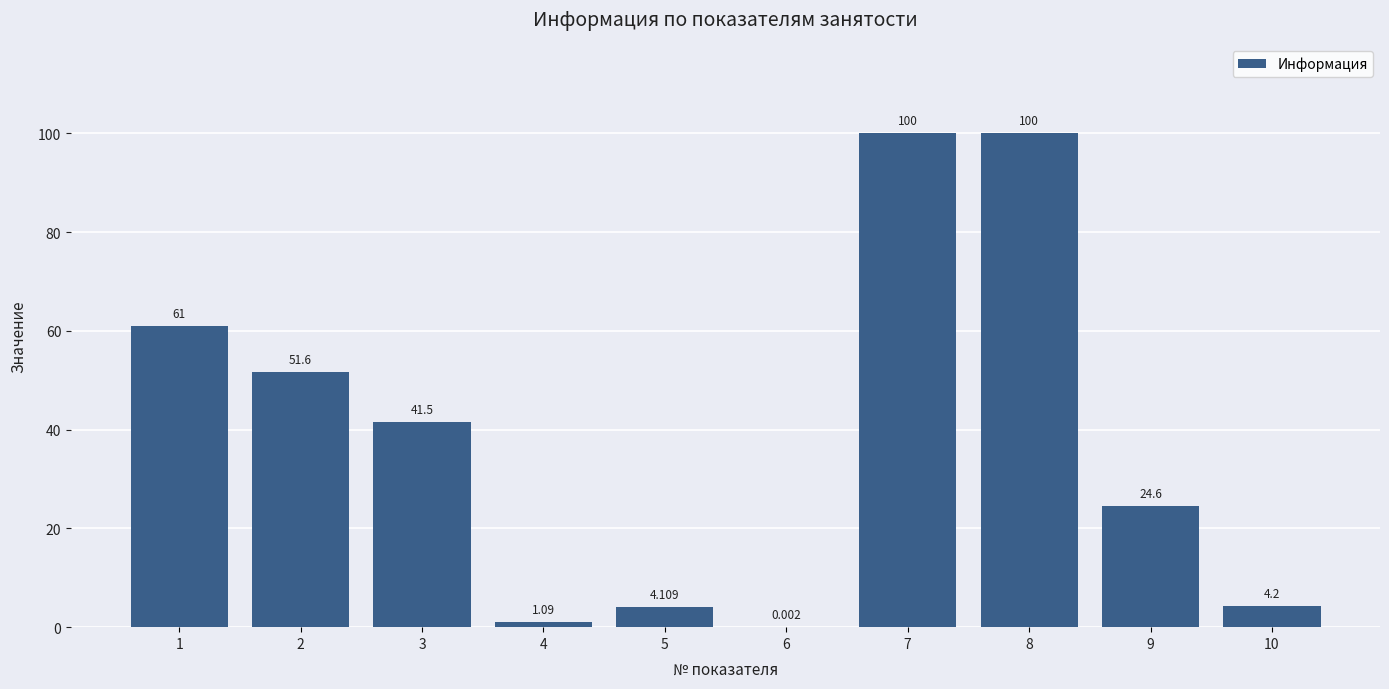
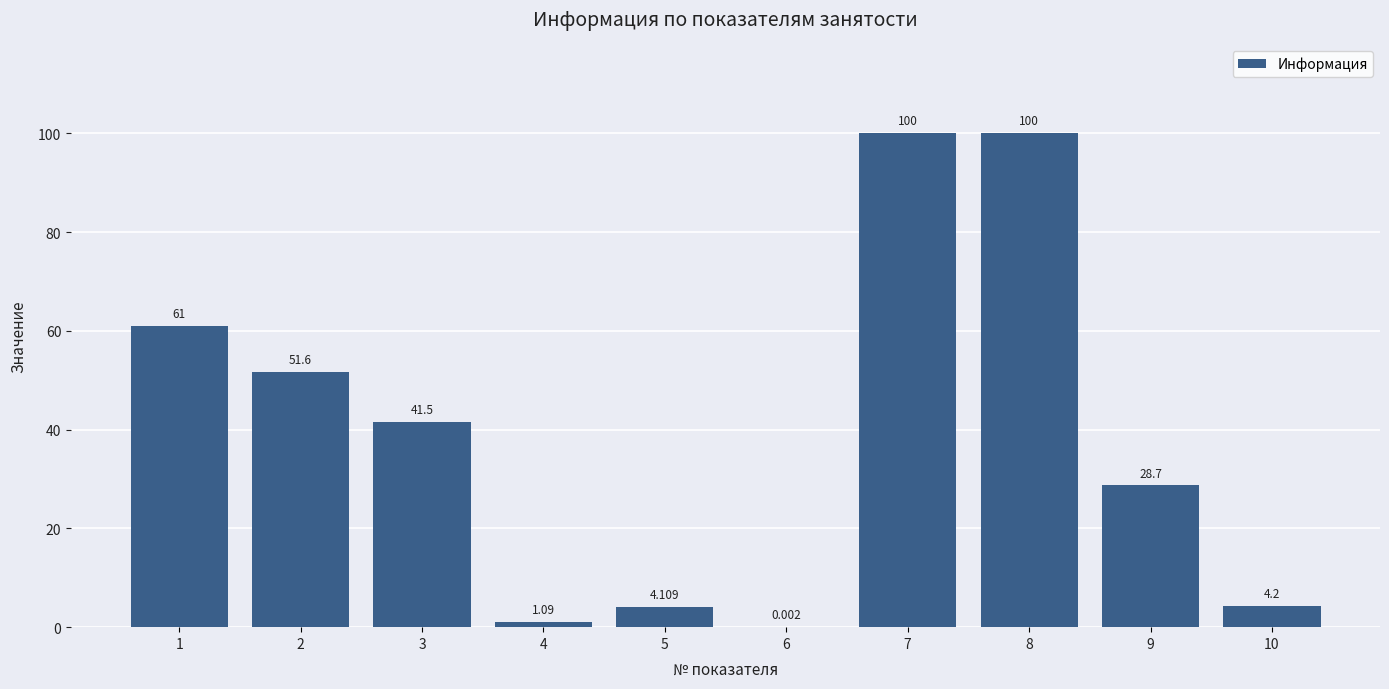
9: 24.6 -> 28.7
